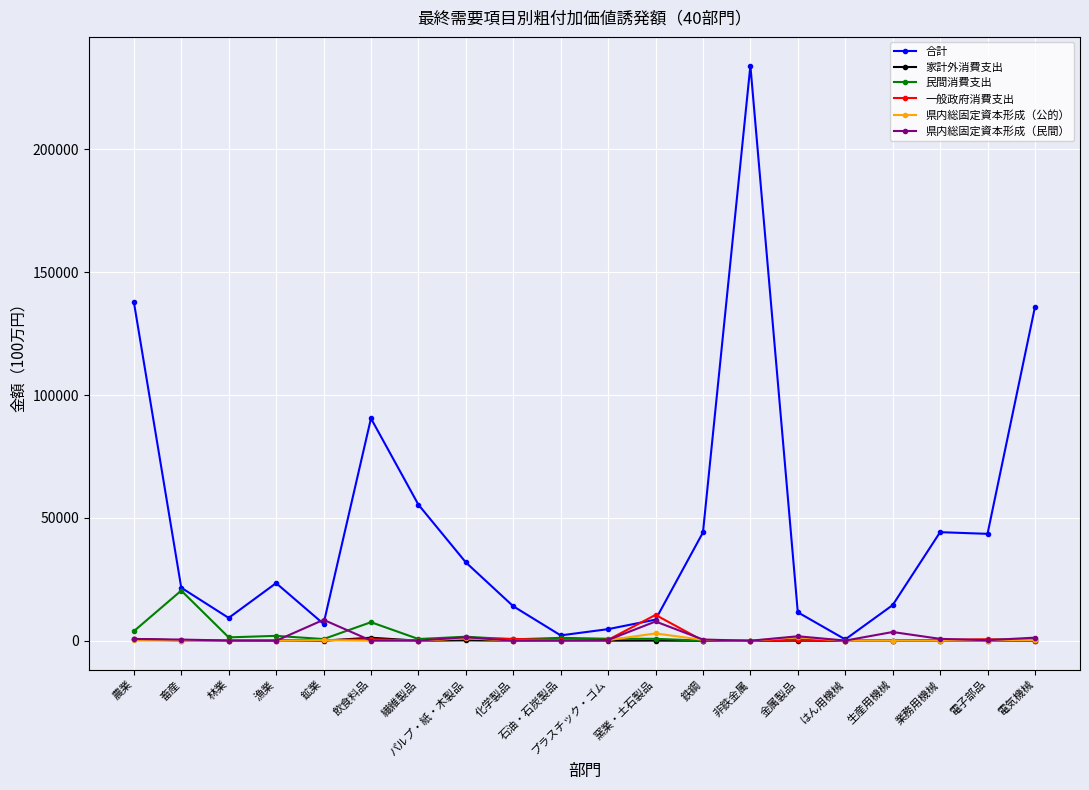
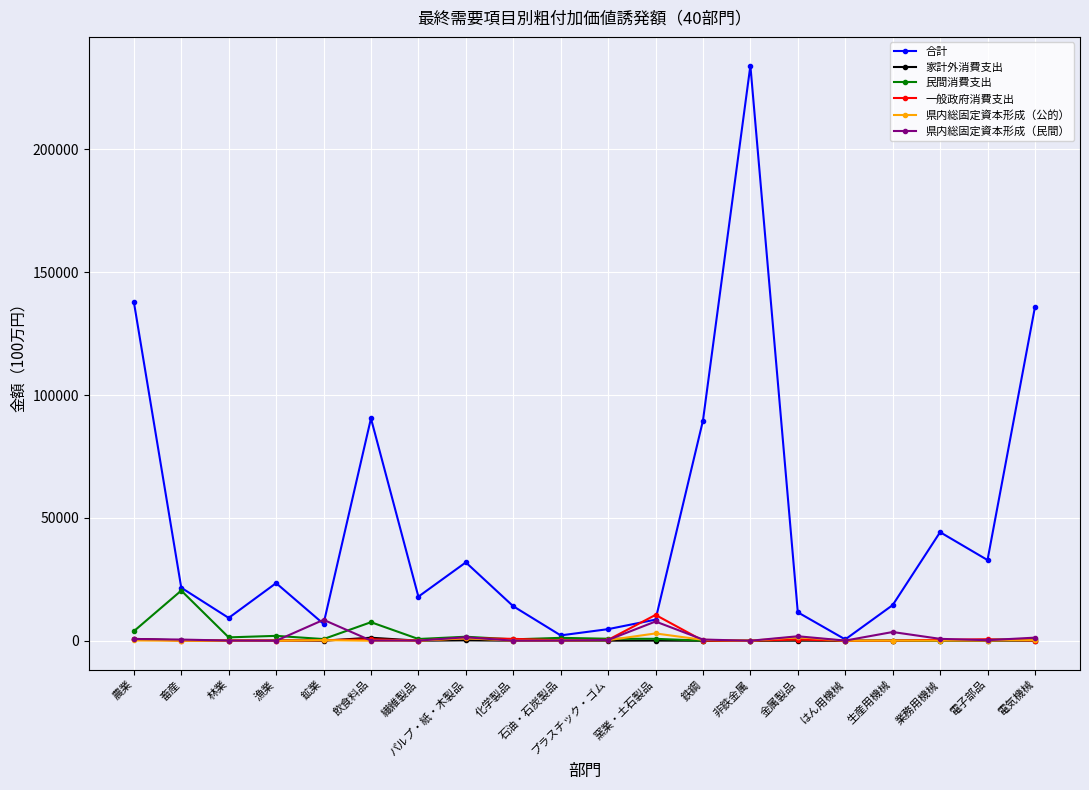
合計, 繊維製品: 55000 -> 18000
合計, 鉄鋼: 44000 -> 90000
合計, 電子部品: 44000 -> 33000
